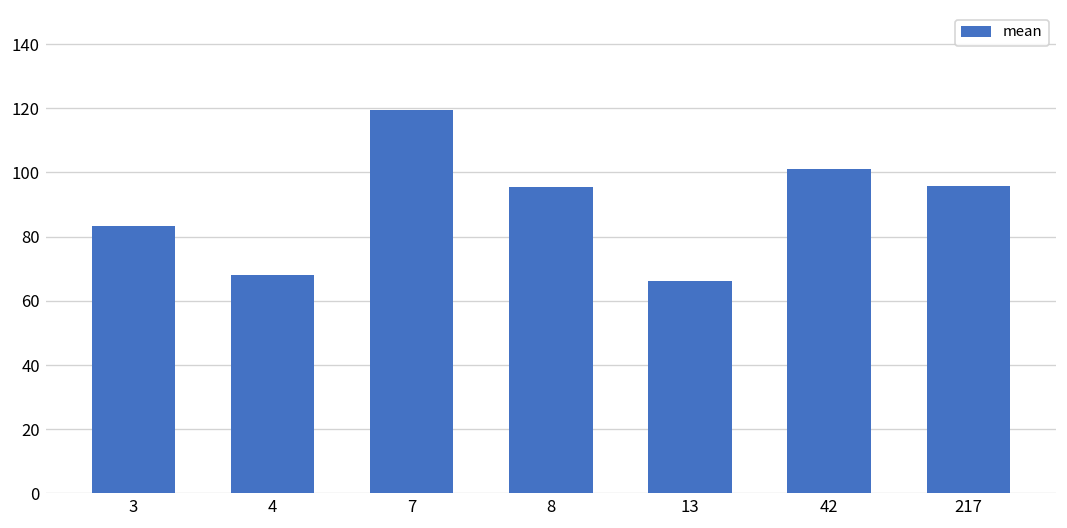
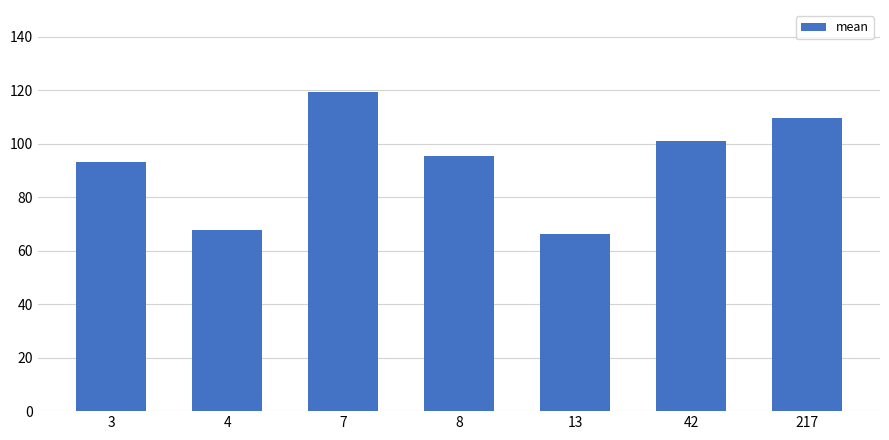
3: 83 -> 93
217: 96 -> 110
